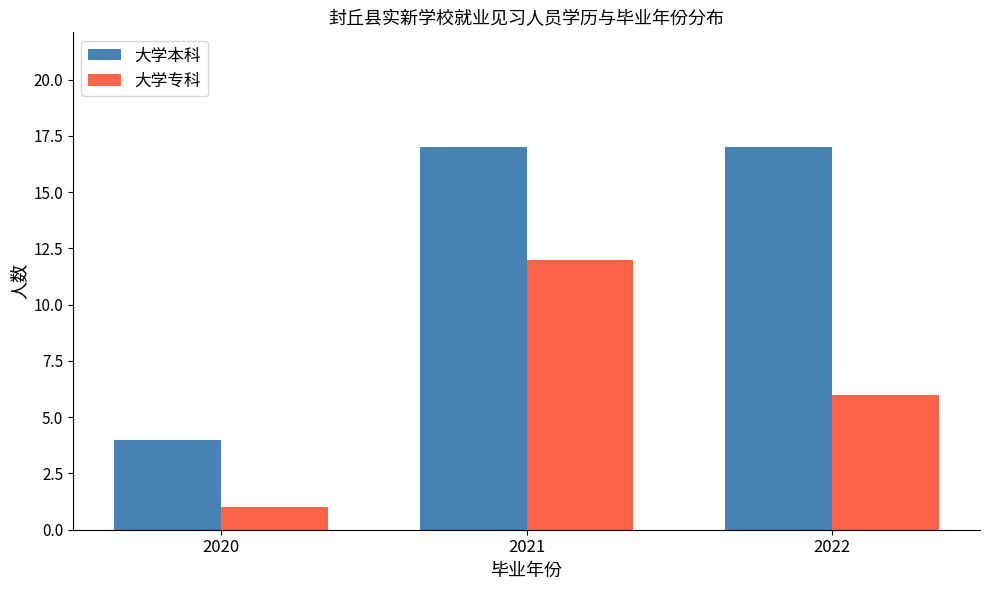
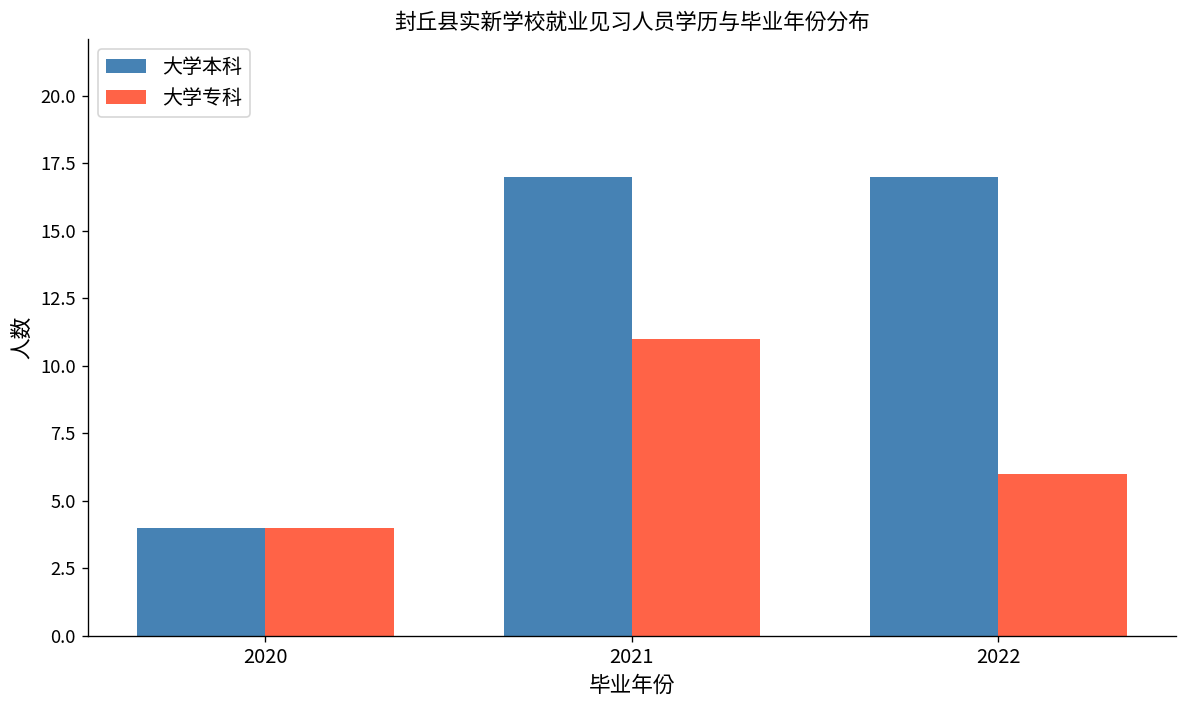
大学专科, 2020: 1 -> 4
大学专科, 2021: 12 -> 11
